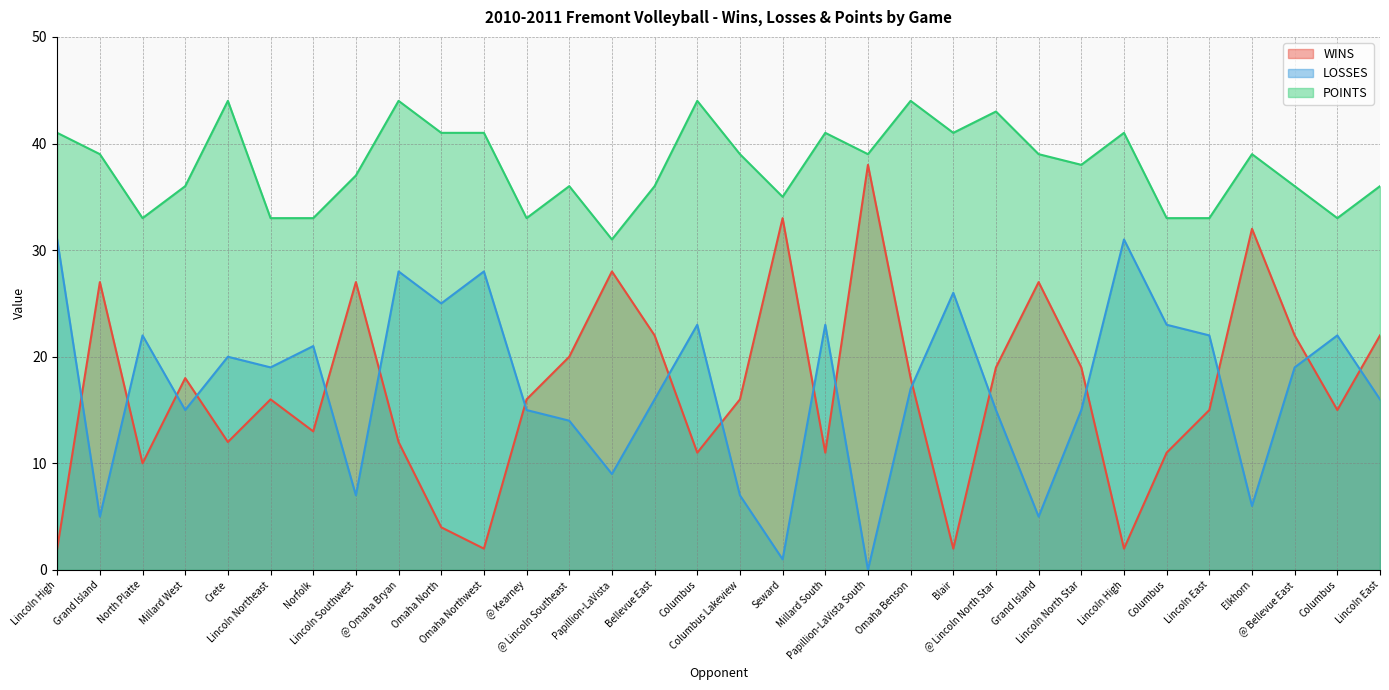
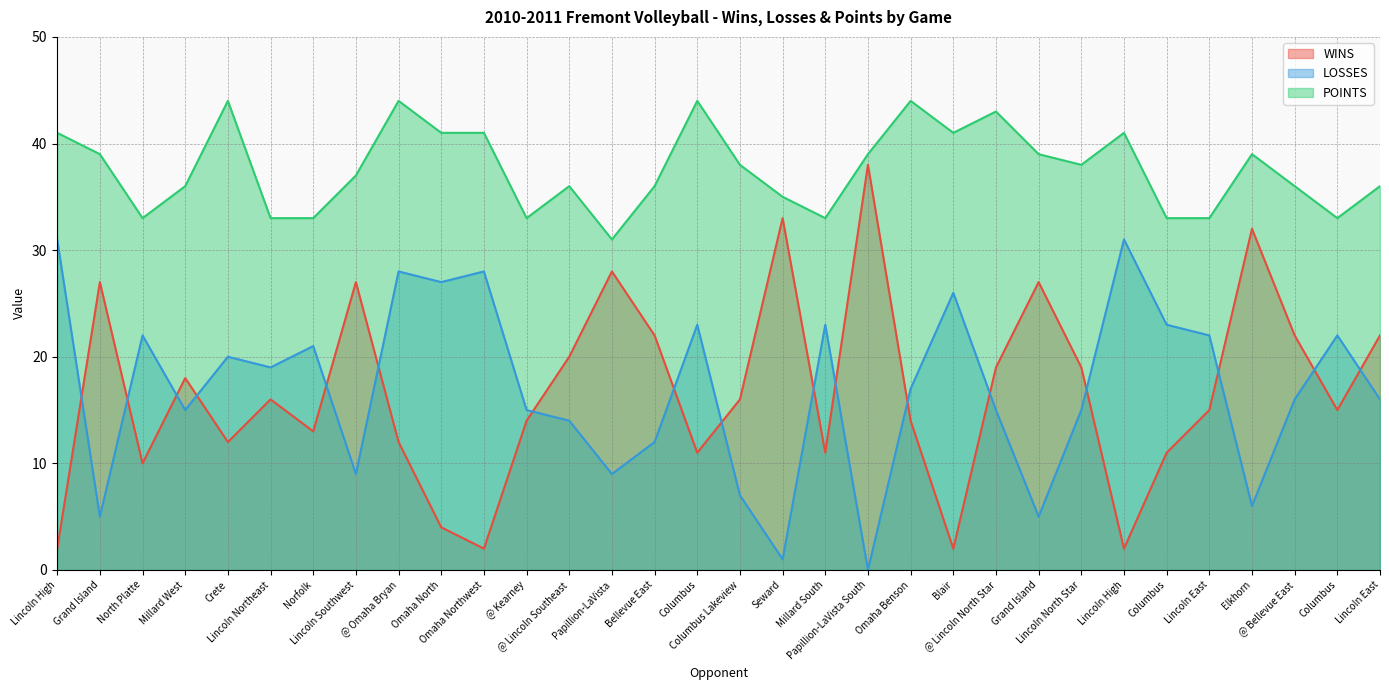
LOSSES, Lincoln Southwest: 7 -> 9
LOSSES, Omaha North: 25 -> 27
WINS, @ Kearney: 16 -> 14
LOSSES, Bellevue East: 16 -> 12
POINTS, Columbus Lakeview: 39 -> 38
POINTS, Millard South: 41 -> 33
WINS, Omaha Benson: 18 -> 14
LOSSES, @ Bellevue East: 19 -> 16
